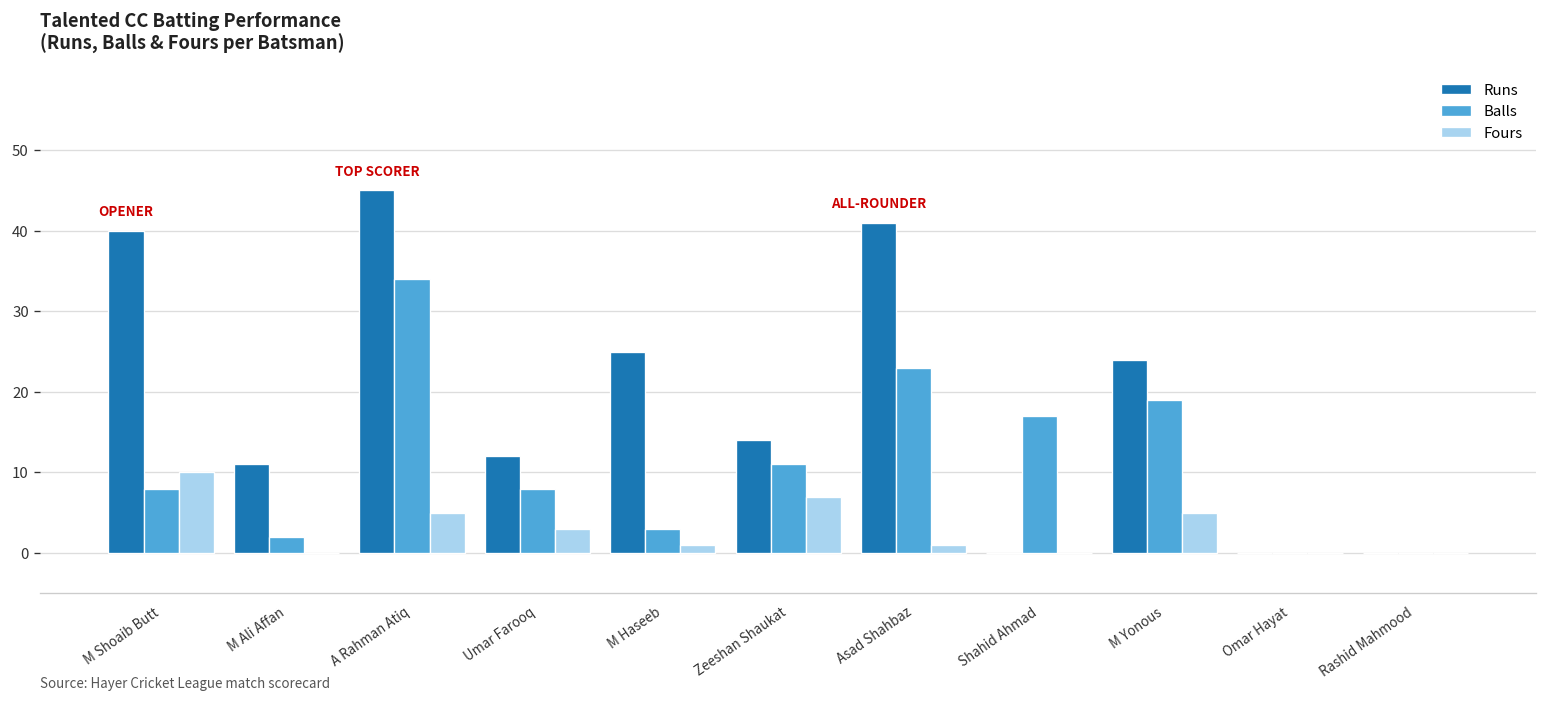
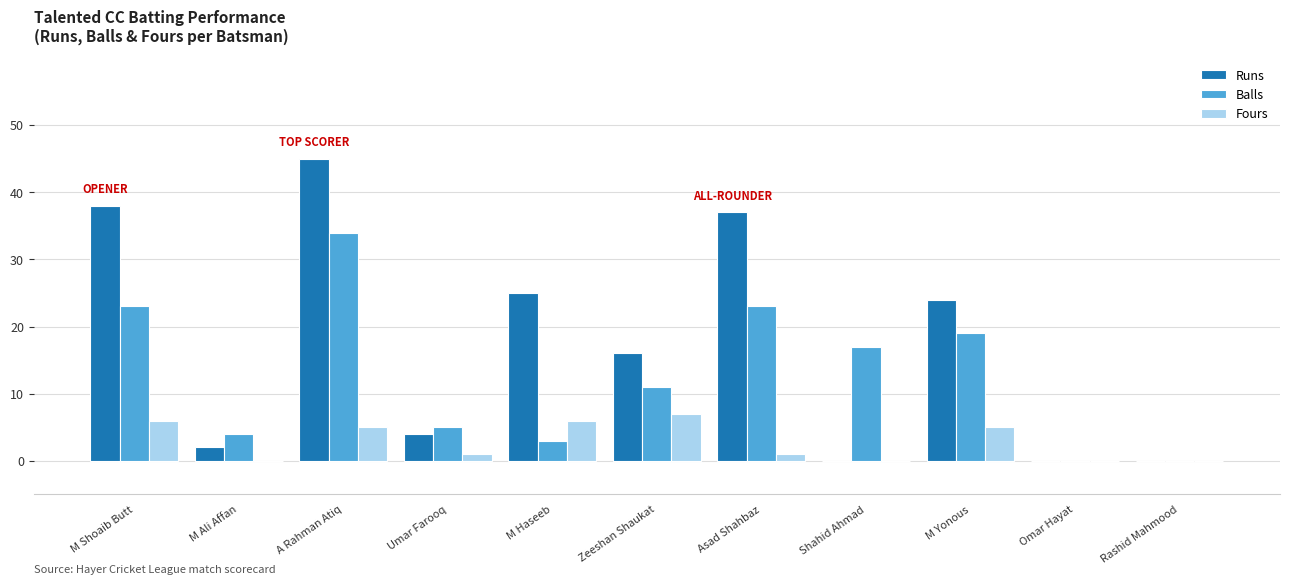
Runs, M Shoaib Butt: 40 -> 38
Balls, M Shoaib Butt: 8 -> 23
Fours, M Shoaib Butt: 10 -> 6
Runs, M Ali Affan: 11 -> 2
Balls, M Ali Affan: 2 -> 4
Runs, Umar Farooq: 12 -> 4
Balls, Umar Farooq: 8 -> 5
Fours, Umar Farooq: 3 -> 1
Fours, M Haseeb: 1 -> 6
Runs, Zeeshan Shaukat: 14 -> 16
Runs, Asad Shahbaz: 41 -> 37
